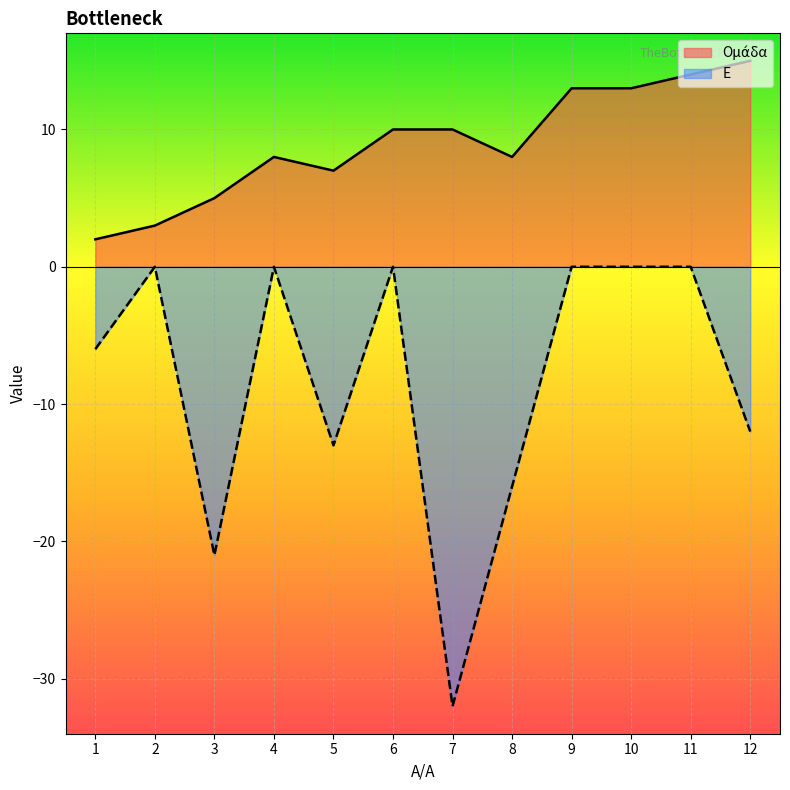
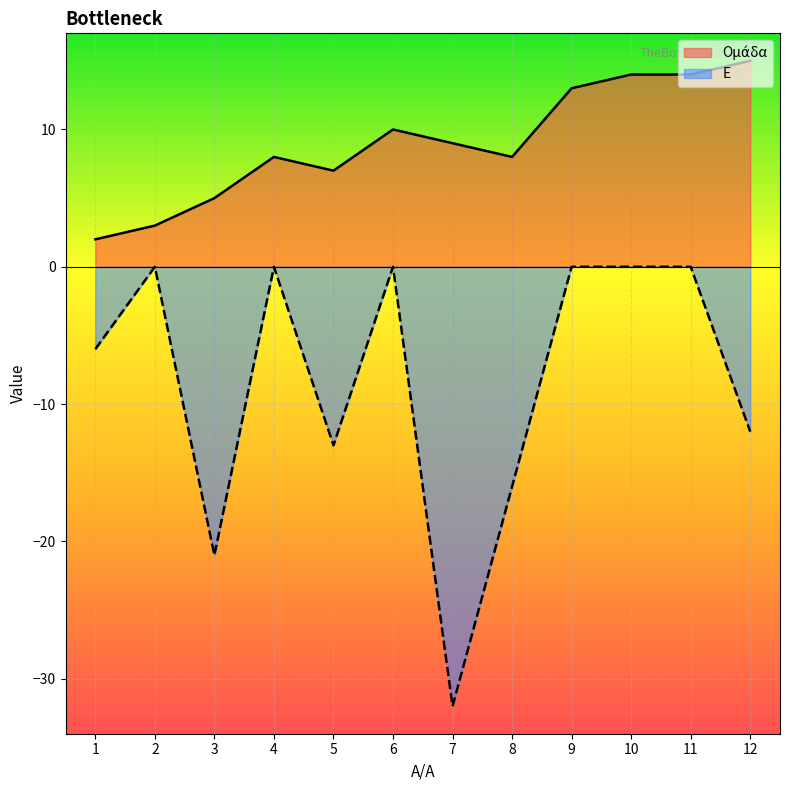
Ομάδα, 7: 10 -> 9
Ομάδα, 10: 13 -> 14
